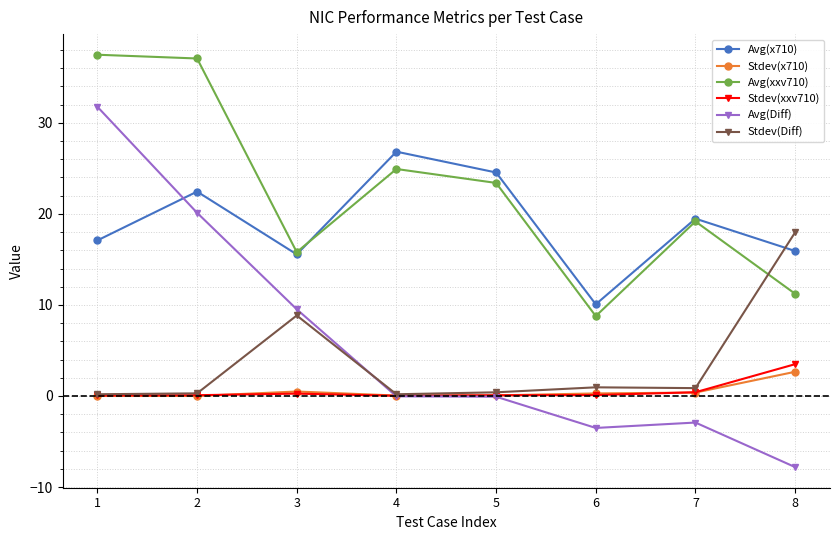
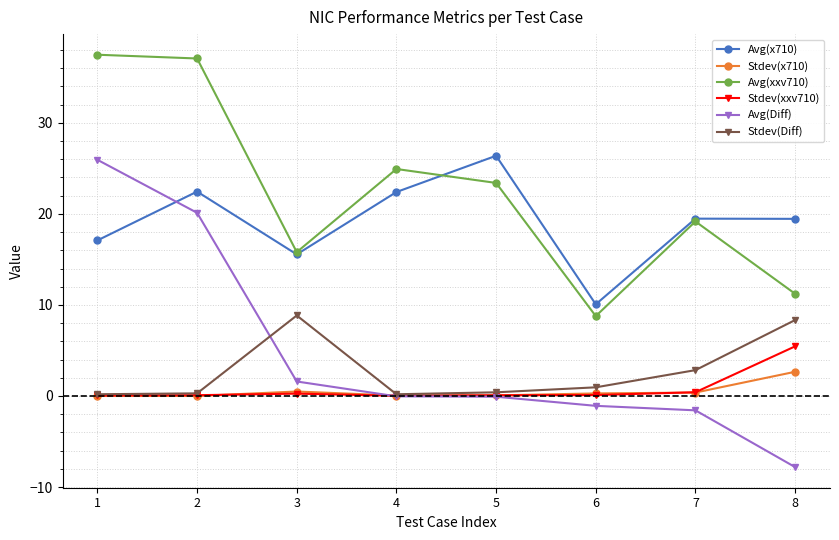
Avg(Diff), 1: 32 -> 26
Avg(Diff), 3: 10 -> 2
Avg(x710), 4: 27 -> 22
Avg(x710), 5: 25 -> 26
Avg(Diff), 6: -4 -> -1
Avg(Diff), 7: -3 -> -2
Stdev(Diff), 7: 1 -> 3
Avg(x710), 8: 16 -> 19
Stdev(xxv710), 8: 3 -> 5
Stdev(Diff), 8: 18 -> 8
